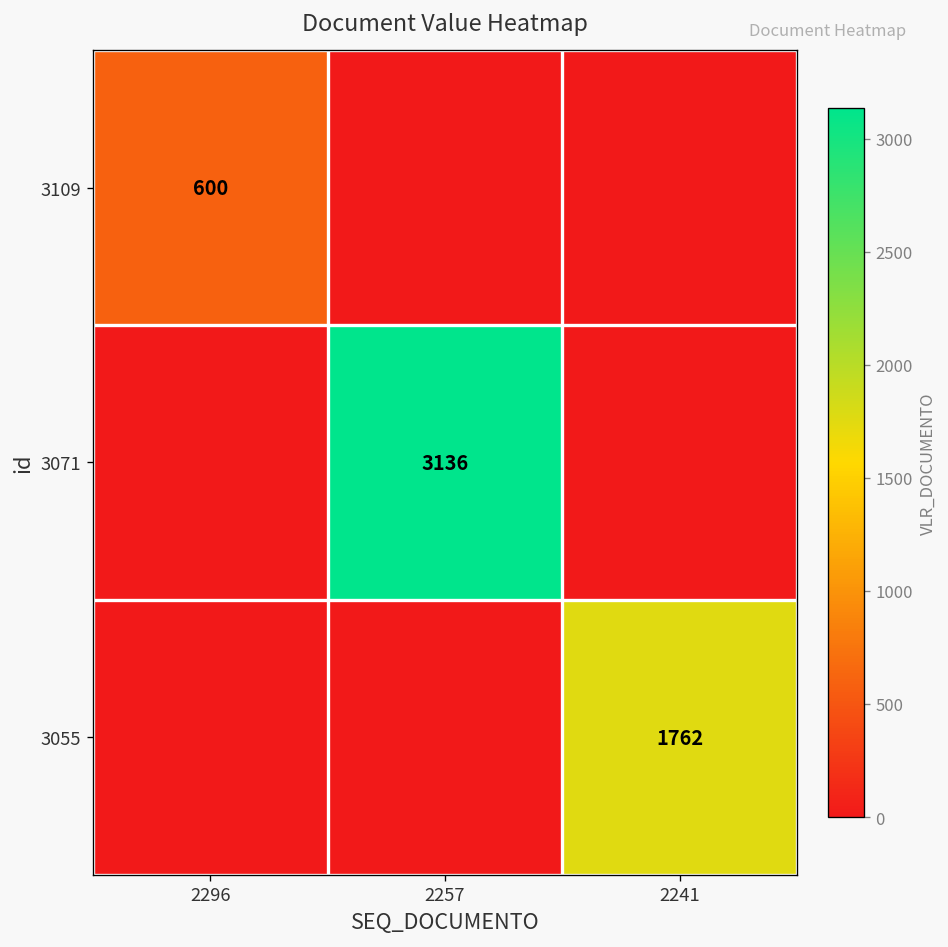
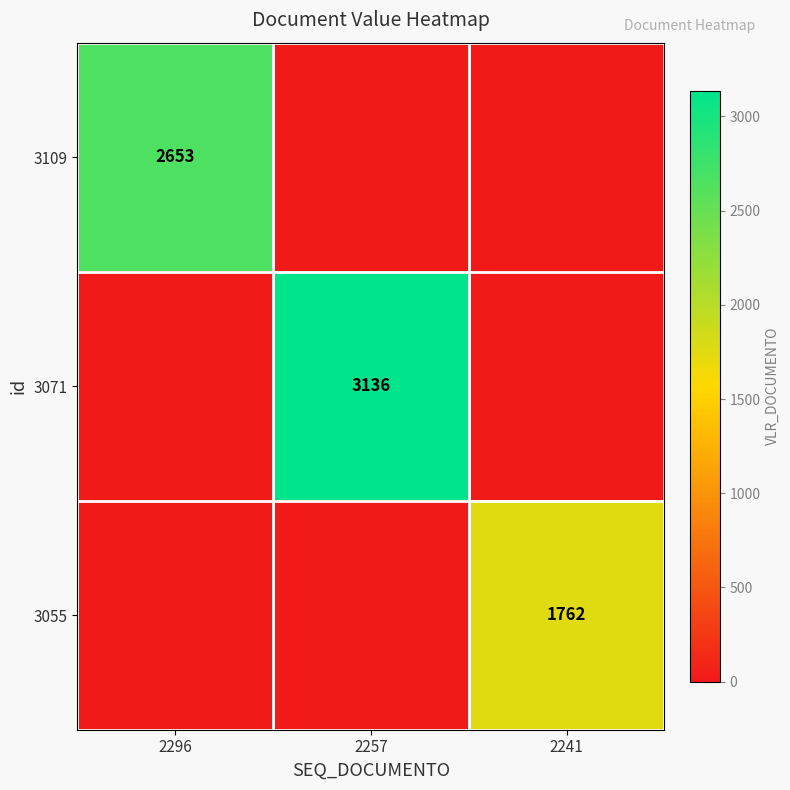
3109, 2296: 600 -> 2653
